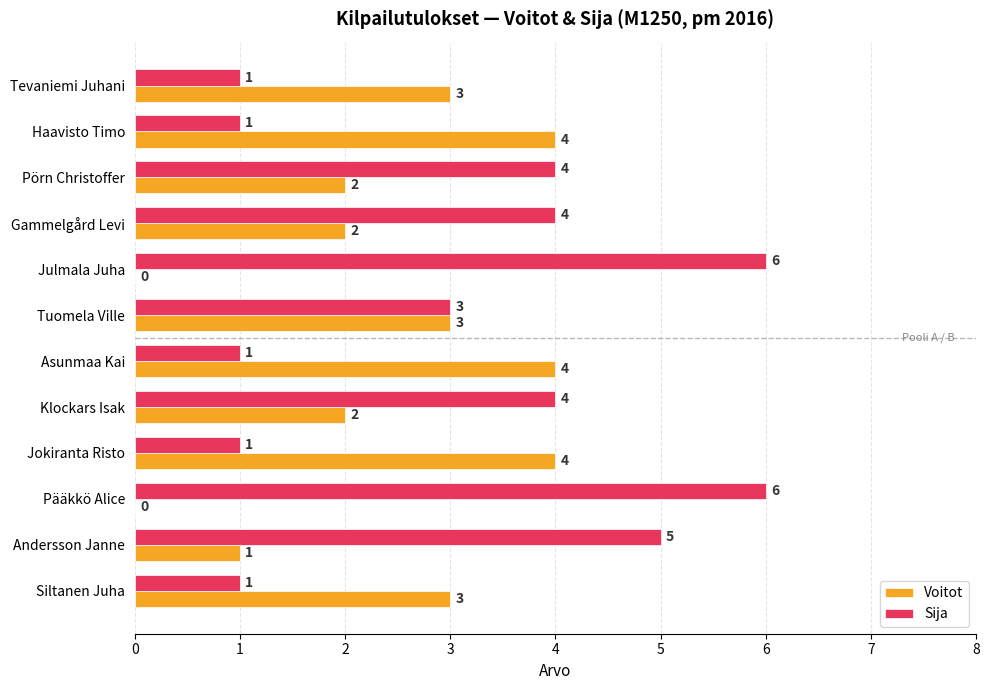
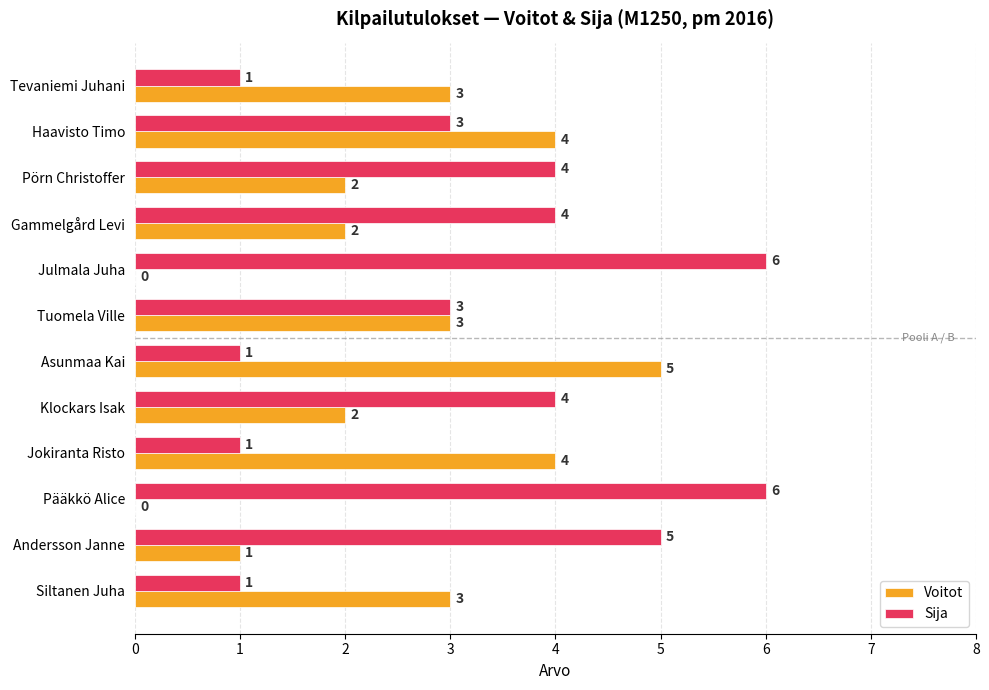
Sija, Haavisto Timo: 1 -> 3
Voitot, Asunmaa Kai: 4 -> 5
